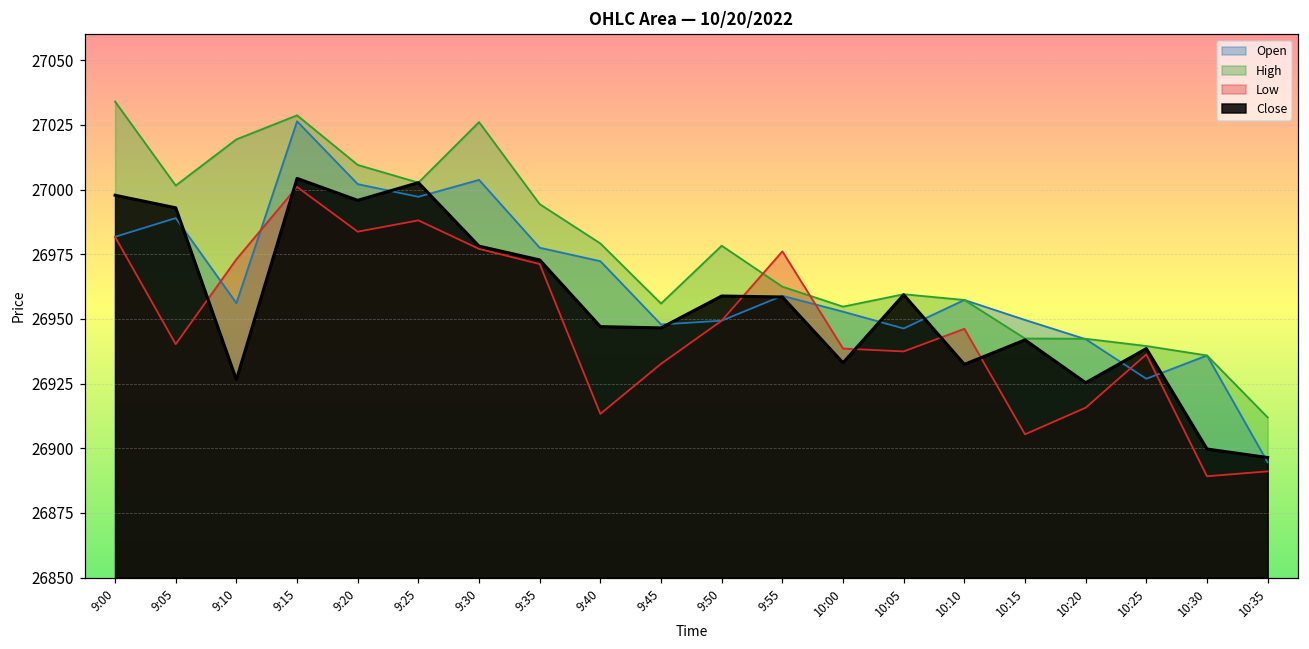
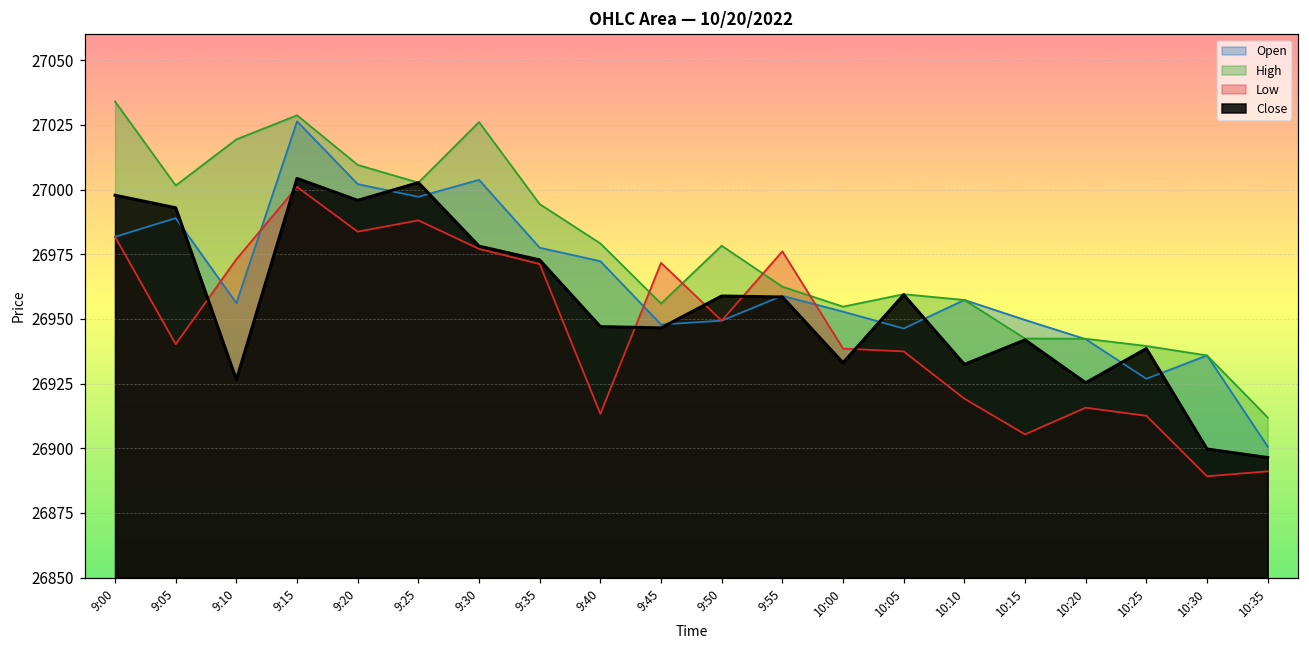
Low, 9:45: 26933 -> 26972
Low, 10:10: 26946 -> 26919
Low, 10:25: 26936 -> 26913
Open, 10:35: 26895 -> 26901
